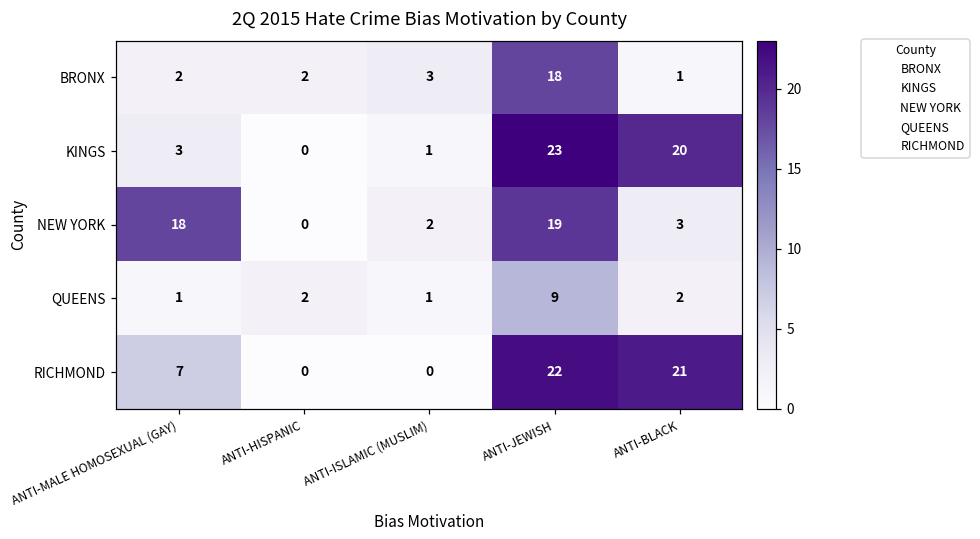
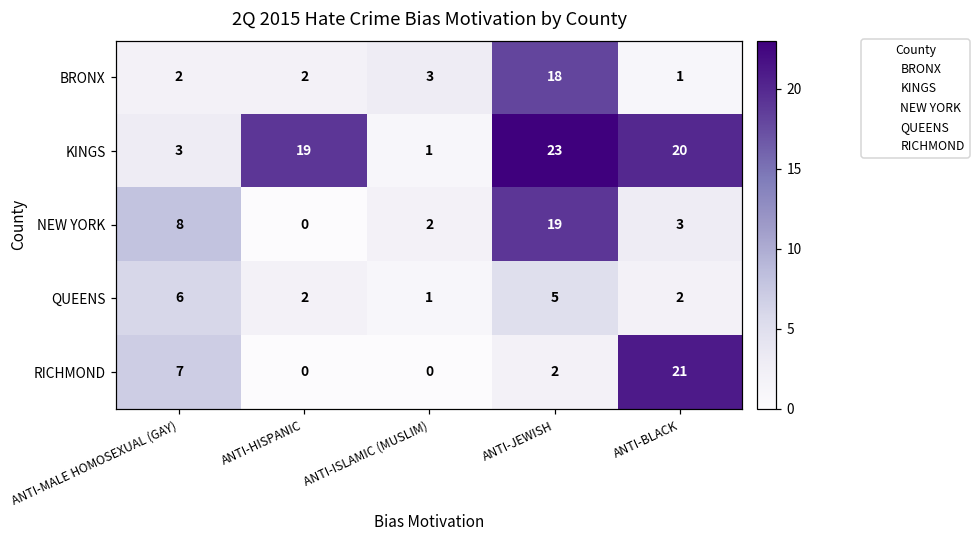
KINGS, ANTI-HISPANIC: 0 -> 19
NEW YORK, ANTI-MALE HOMOSEXUAL (GAY): 18 -> 8
QUEENS, ANTI-MALE HOMOSEXUAL (GAY): 1 -> 6
QUEENS, ANTI-JEWISH: 9 -> 5
RICHMOND, ANTI-JEWISH: 22 -> 2
